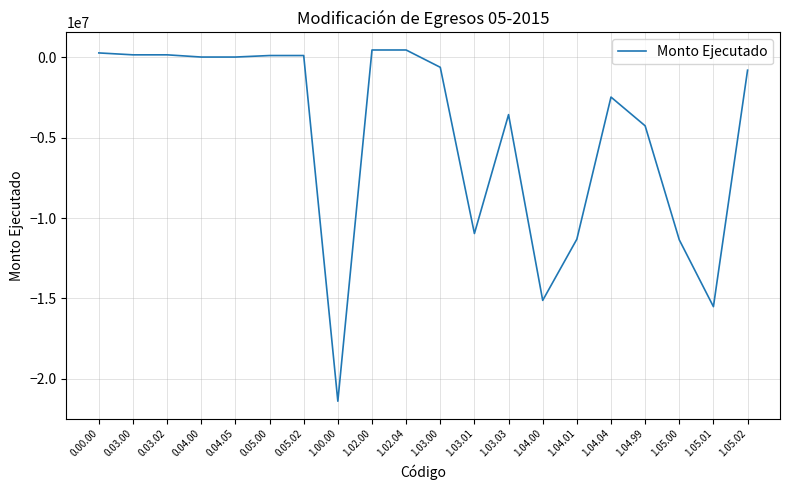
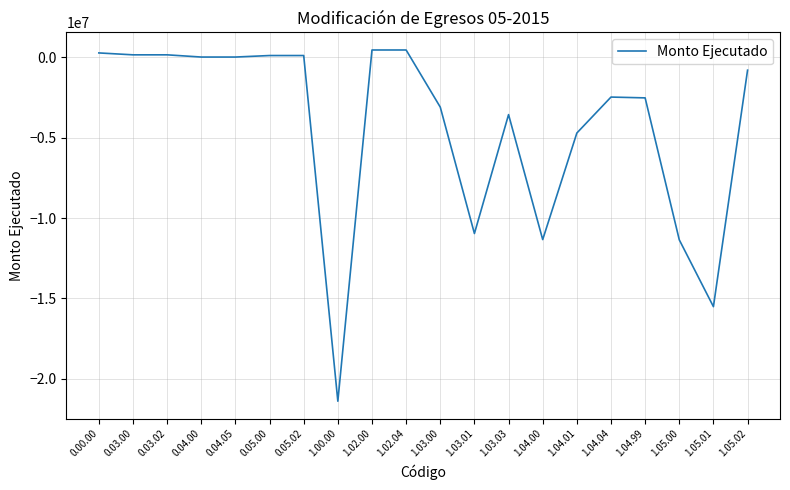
1.03.00: -600000 -> -3100000
1.04.00: -15100000 -> -11300000
1.04.01: -11300000 -> -4700000
1.04.99: -4300000 -> -2500000
